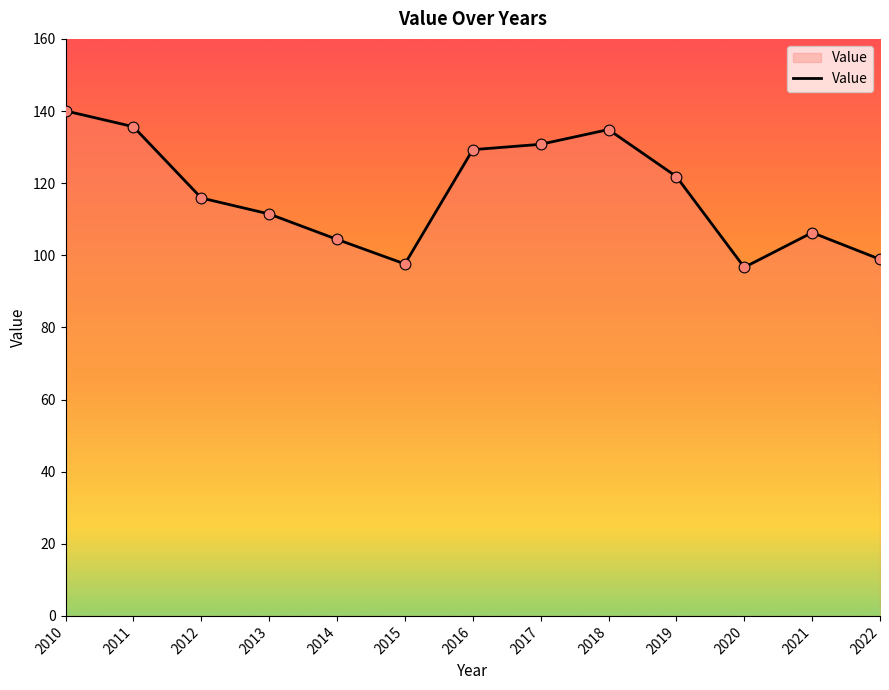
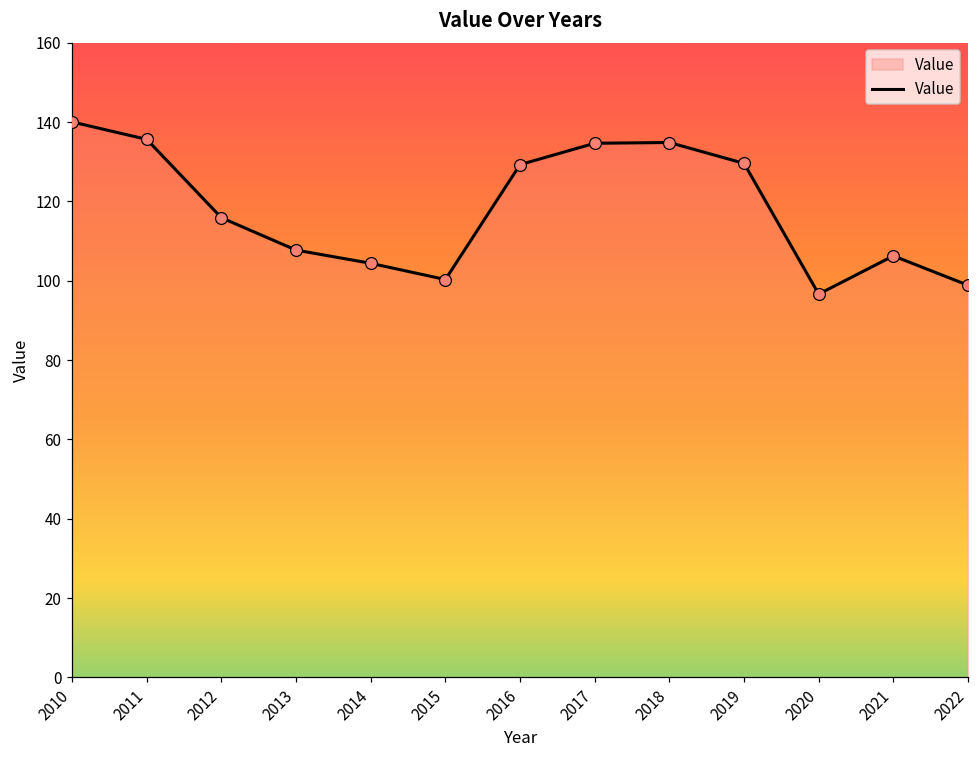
2013: 111 -> 108
2015: 98 -> 100
2017: 131 -> 135
2019: 122 -> 130
